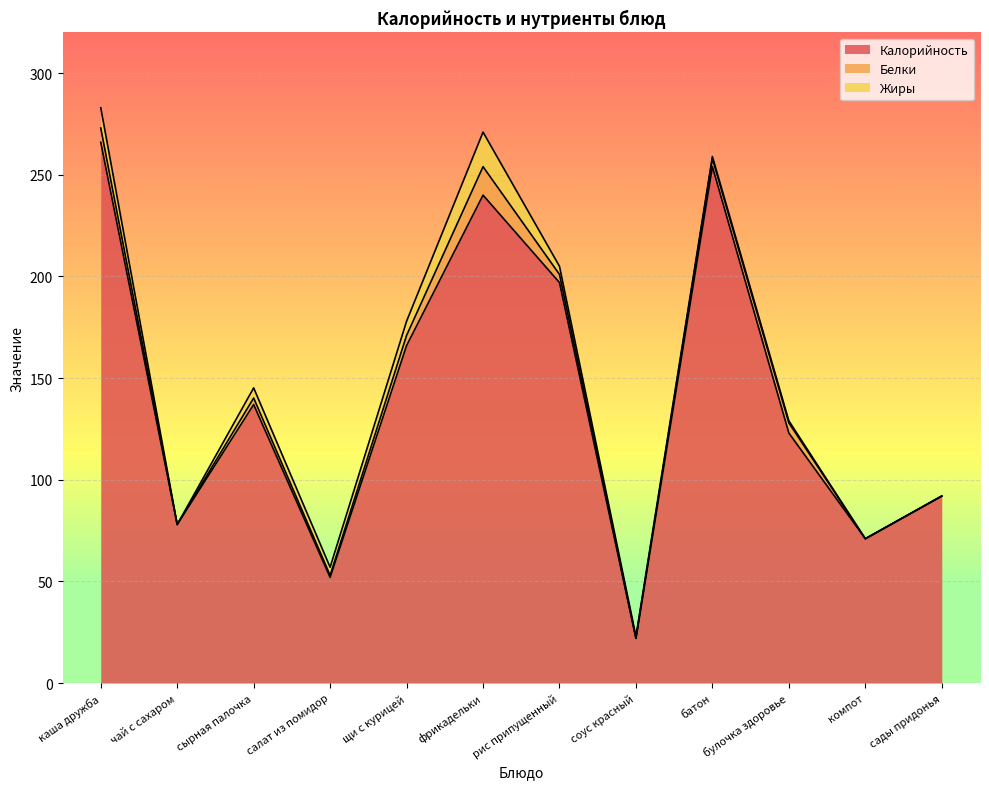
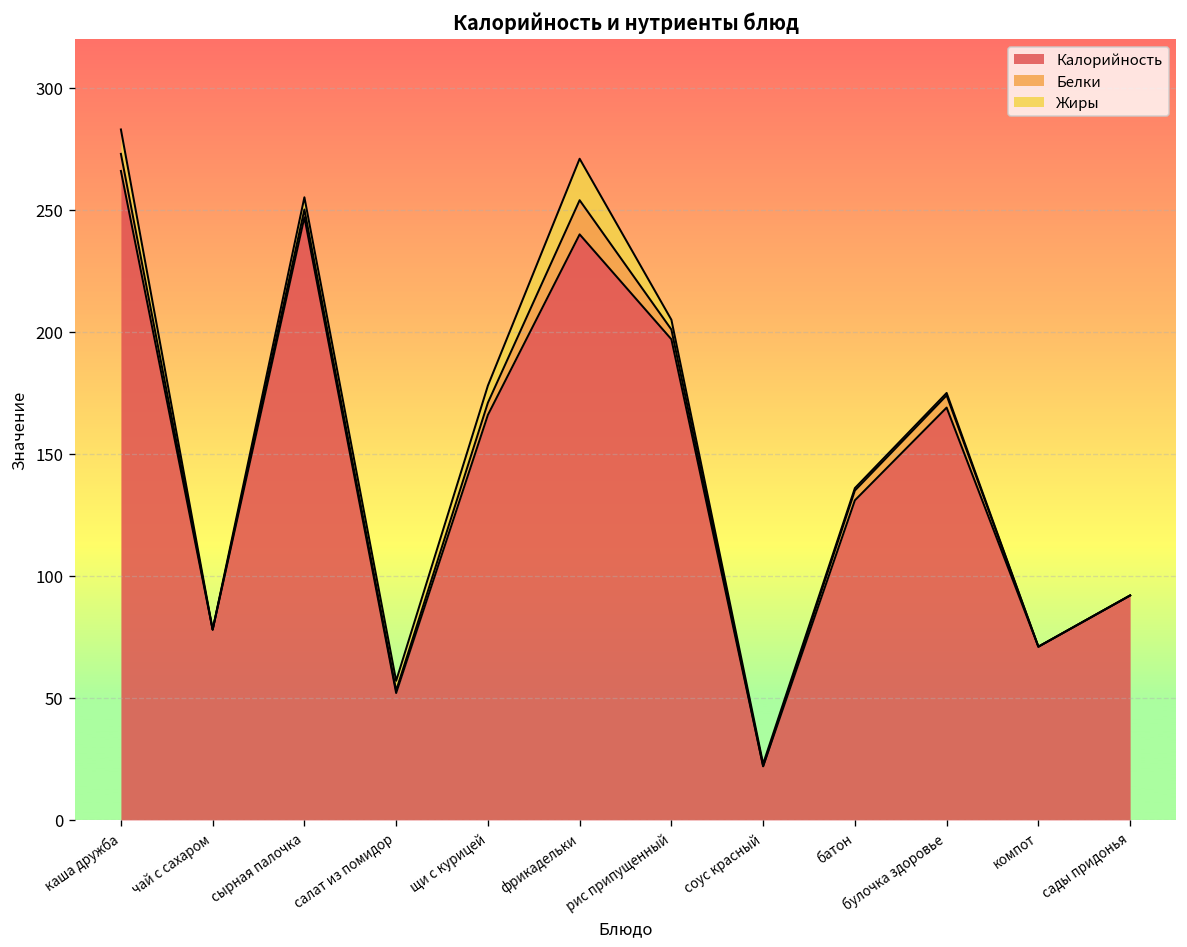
Калорийность, сырная палочка: 137 -> 247
Калорийность, батон: 254 -> 131
Калорийность, булочка здоровье: 123 -> 169
